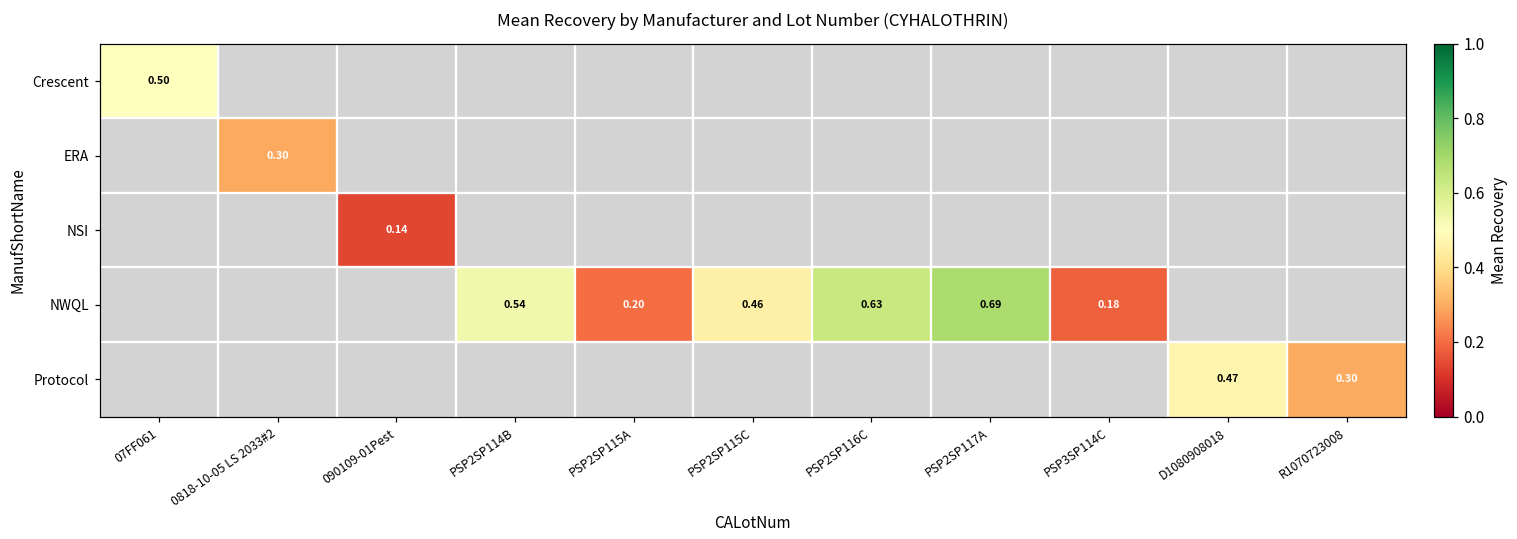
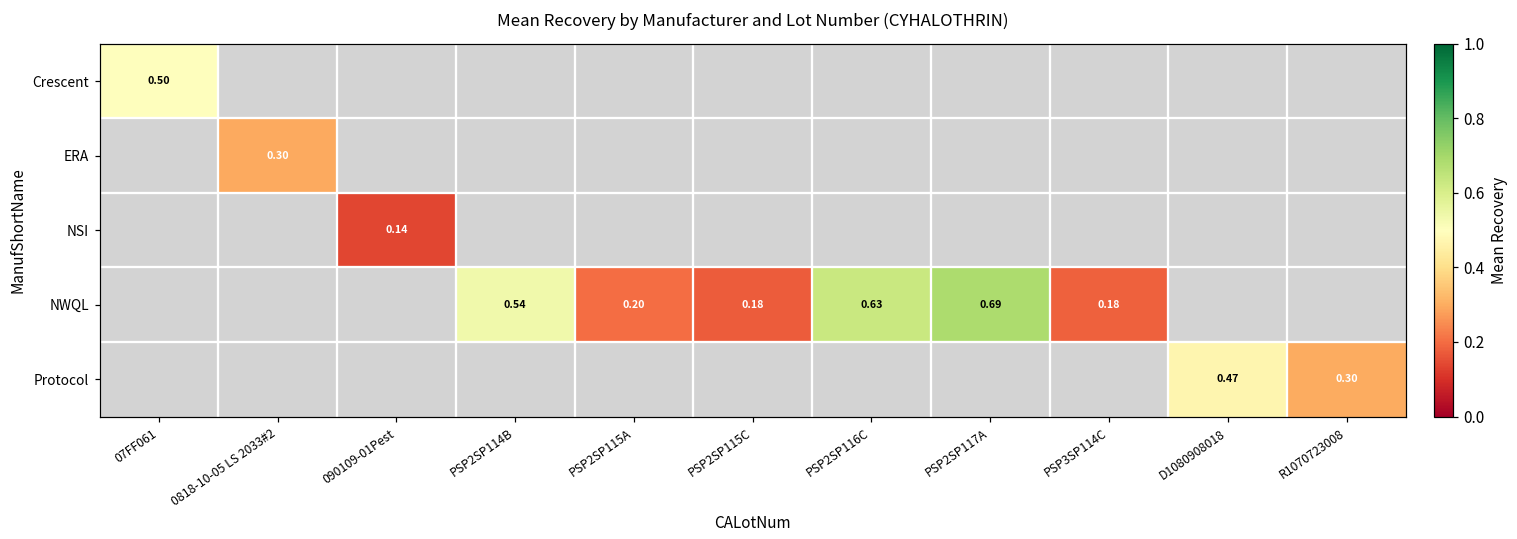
NWQL, PSP2SP115C: 0.46 -> 0.18
